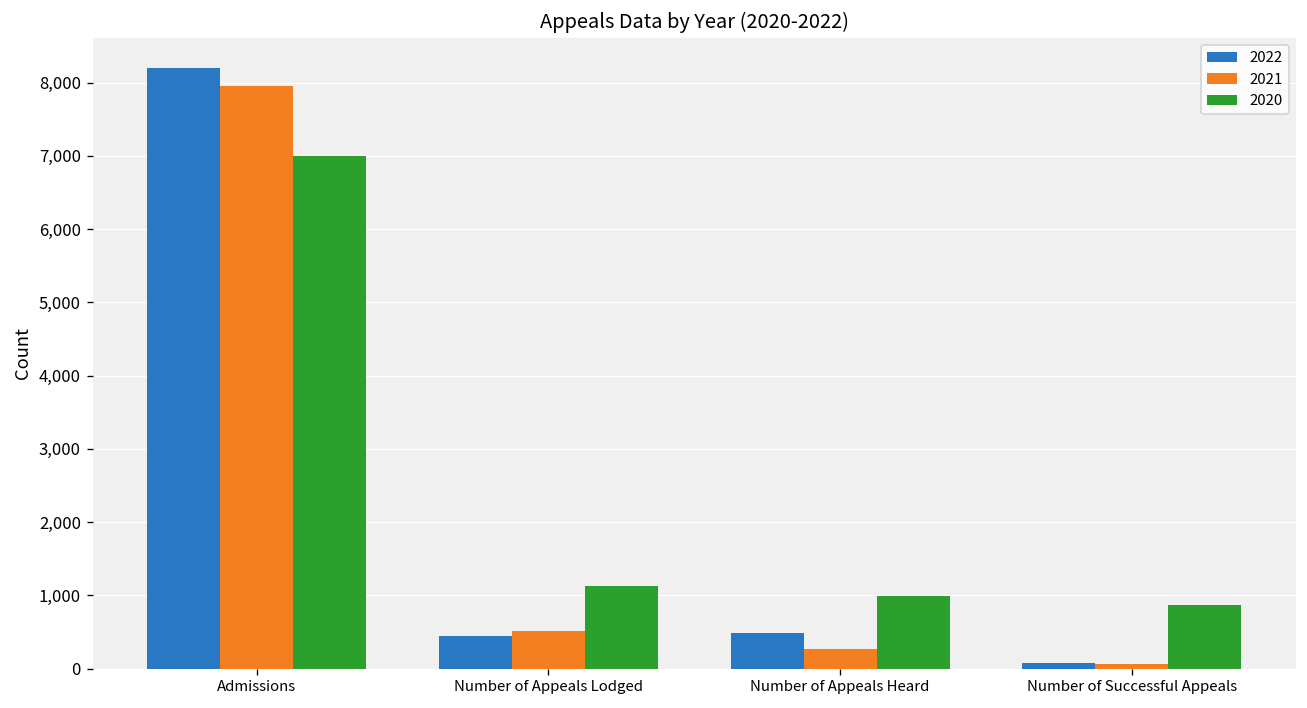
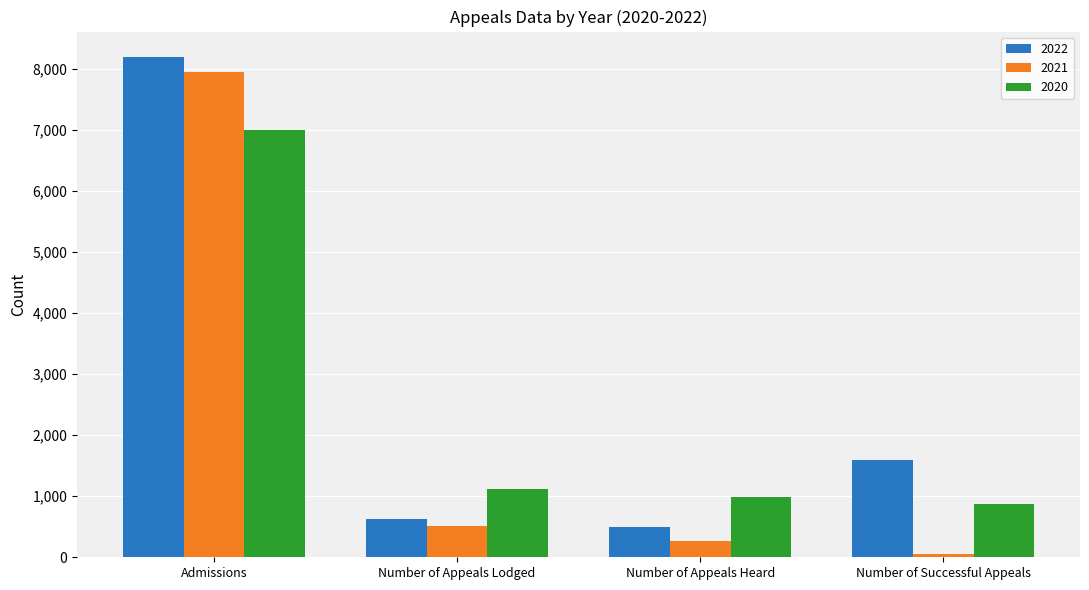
2022, Number of Appeals Lodged: 400 -> 600
2022, Number of Successful Appeals: 100 -> 1,600
